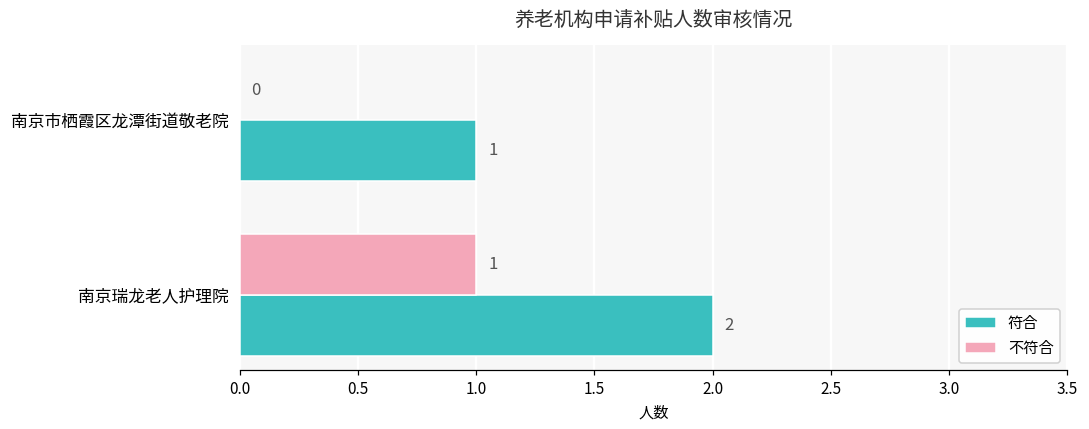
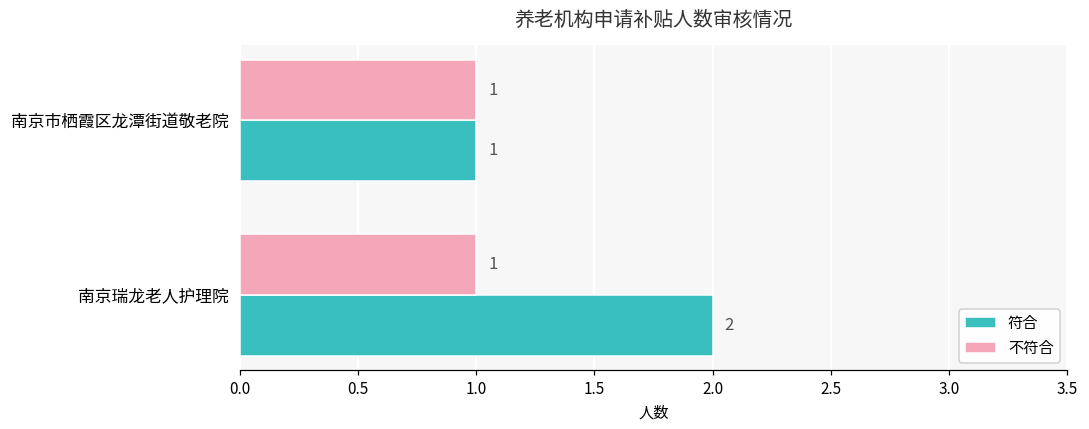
不符合, 南京市栖霞区龙潭街道敬老院: 0 -> 1
